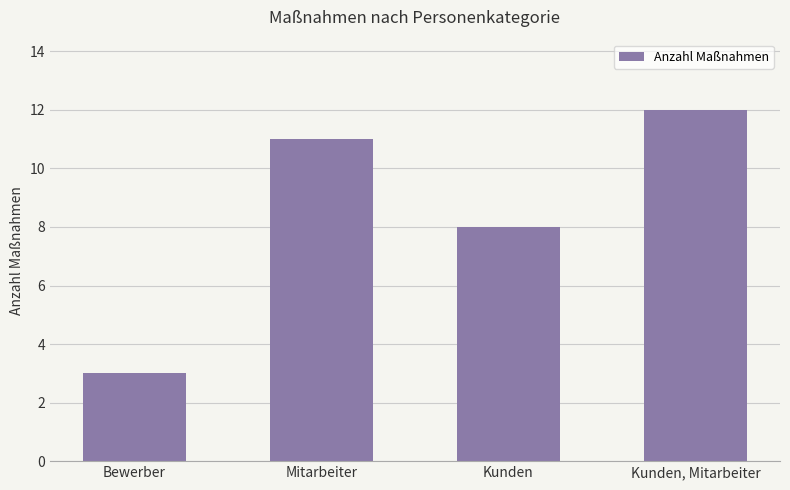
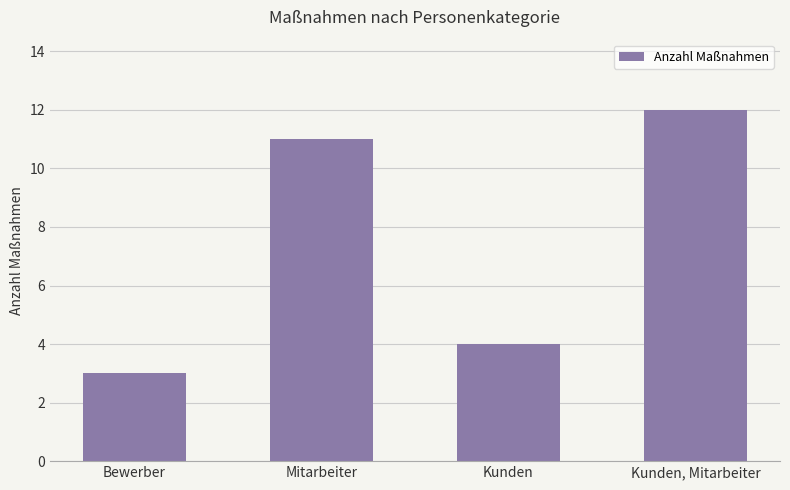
Kunden: 8 -> 4
